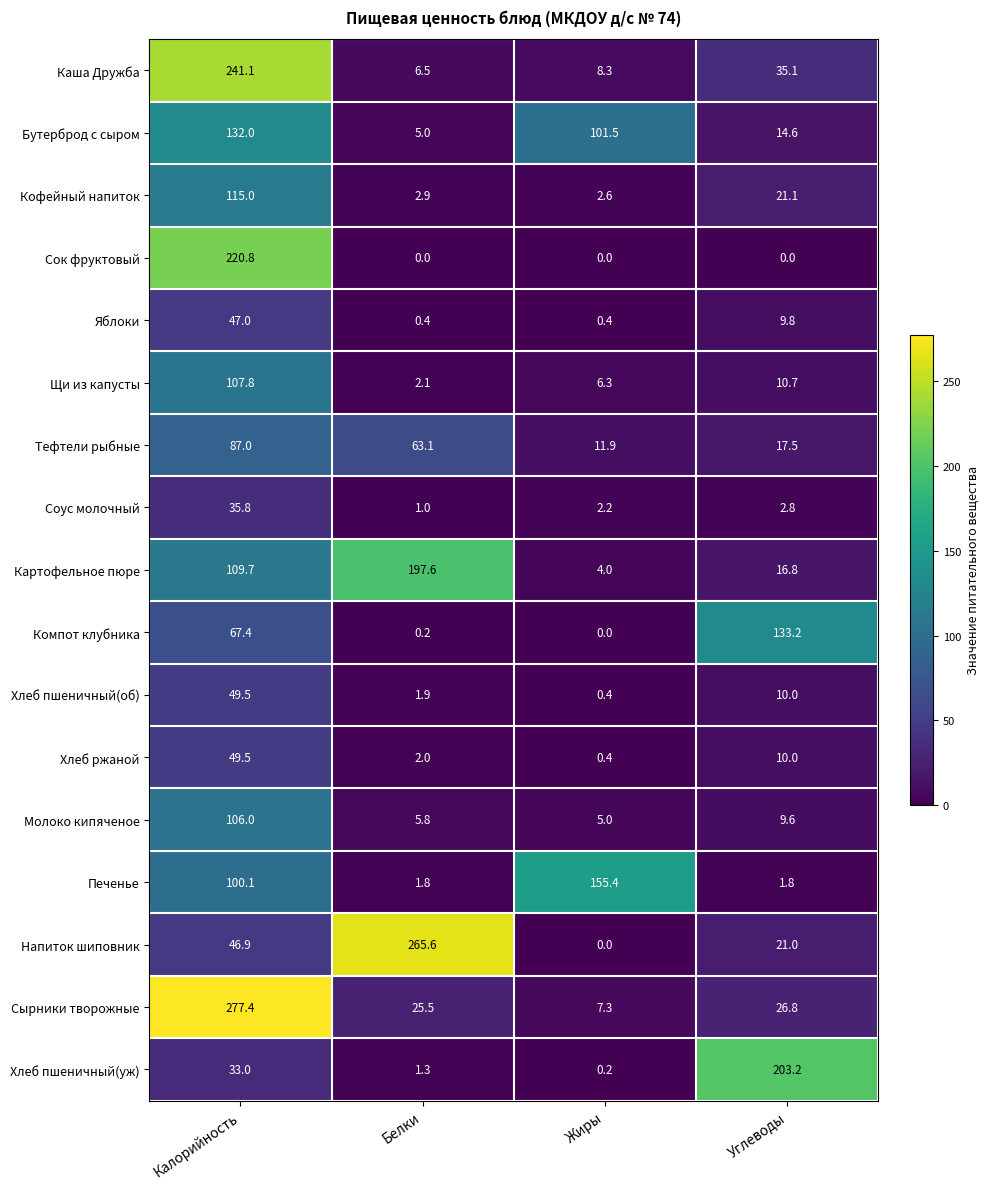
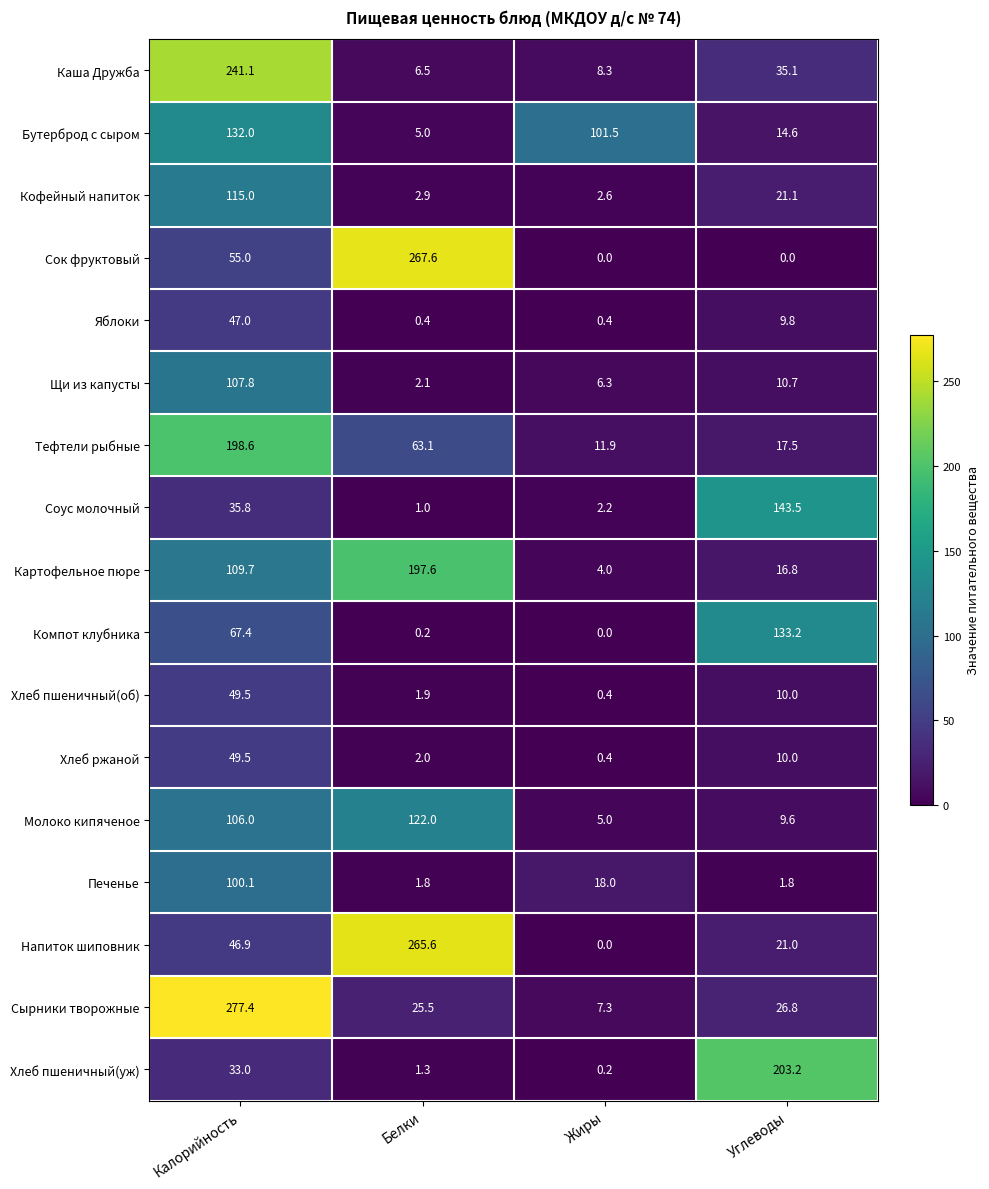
Сок фруктовый, Калорийность: 220.8 -> 55.0
Сок фруктовый, Белки: 0.0 -> 267.6
Тефтели рыбные, Калорийность: 87.0 -> 198.6
Соус молочный, Углеводы: 2.8 -> 143.5
Молоко кипяченое, Белки: 5.8 -> 122.0
Печенье, Жиры: 155.4 -> 18.0
